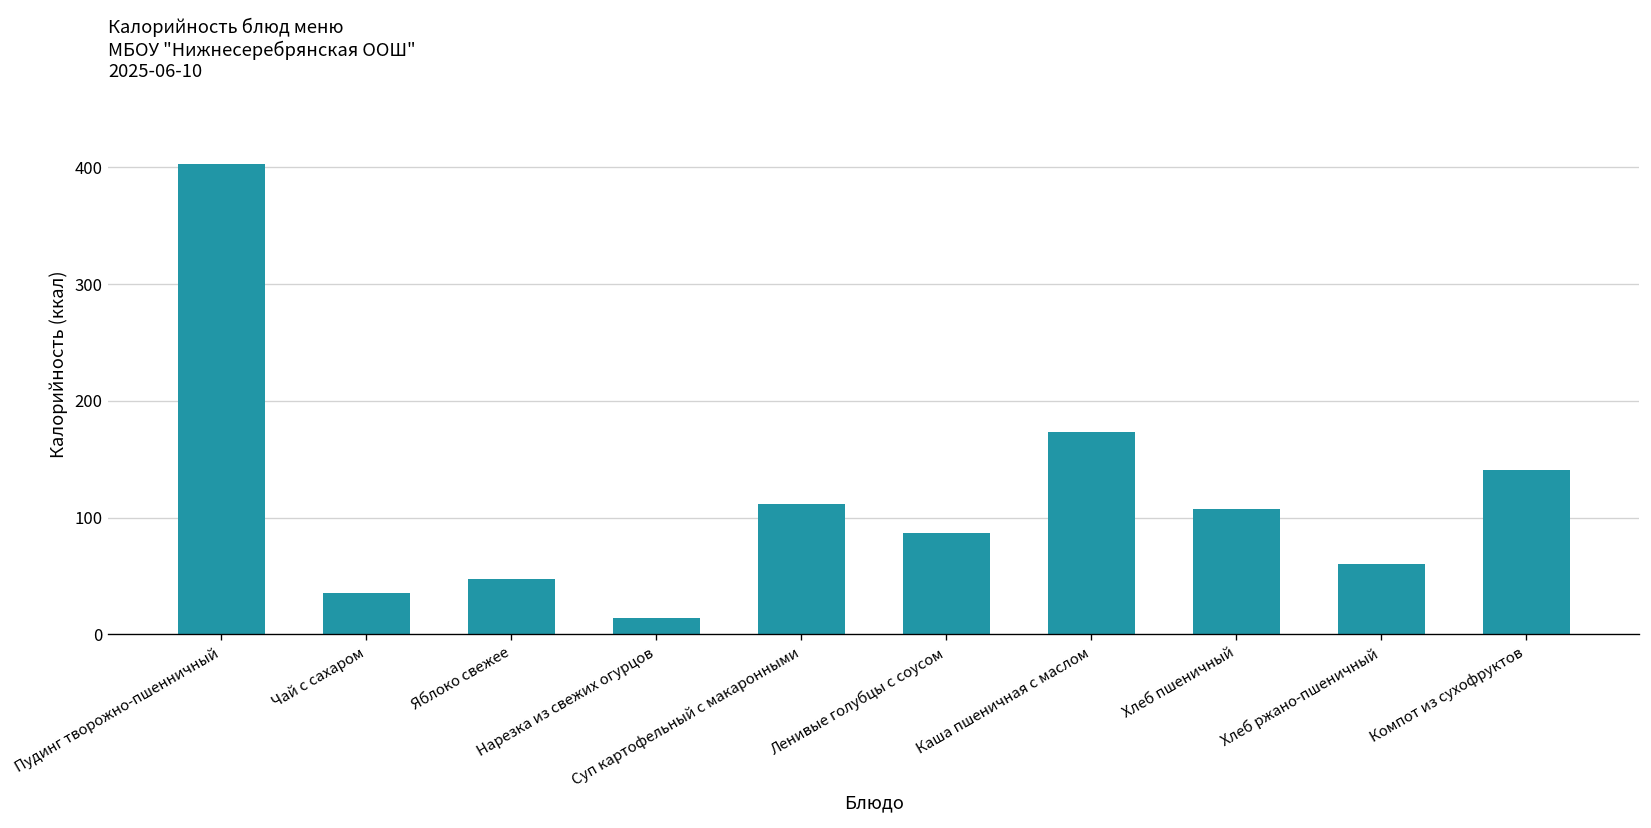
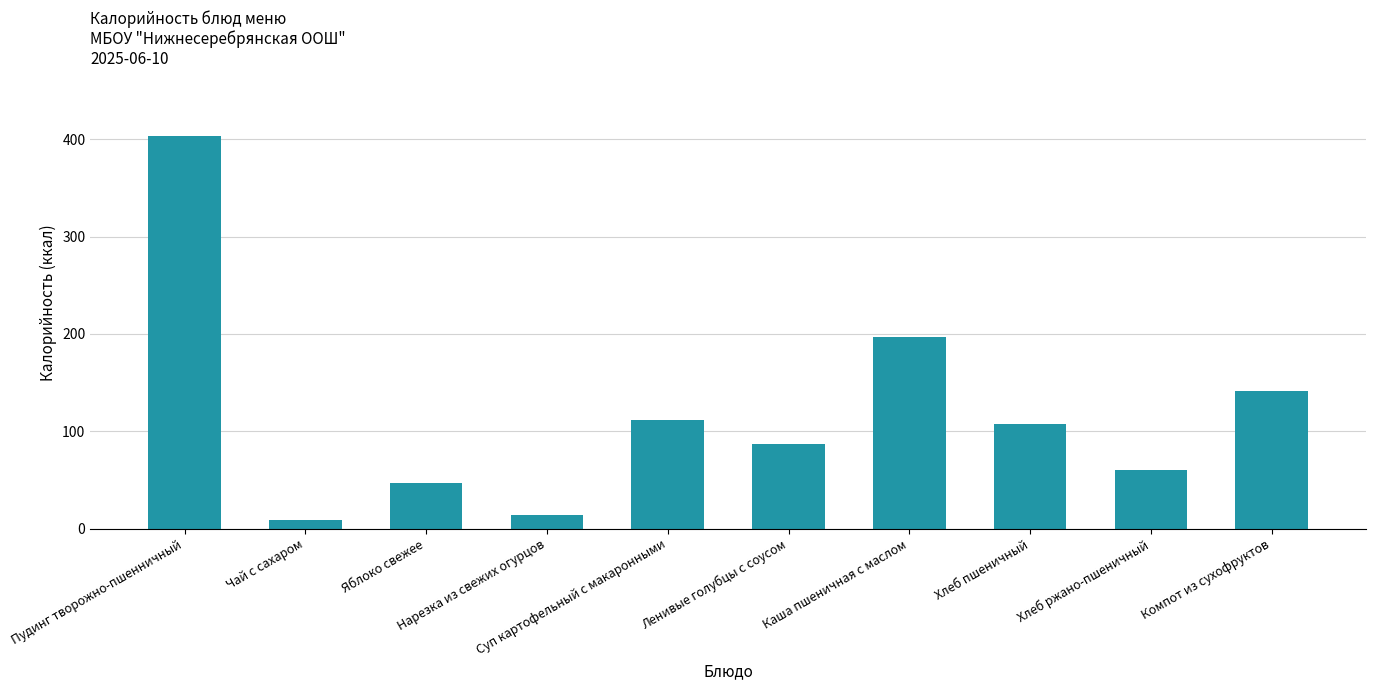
Чай с сахаром: 40 -> 10
Каша пшеничная с маслом: 170 -> 200
